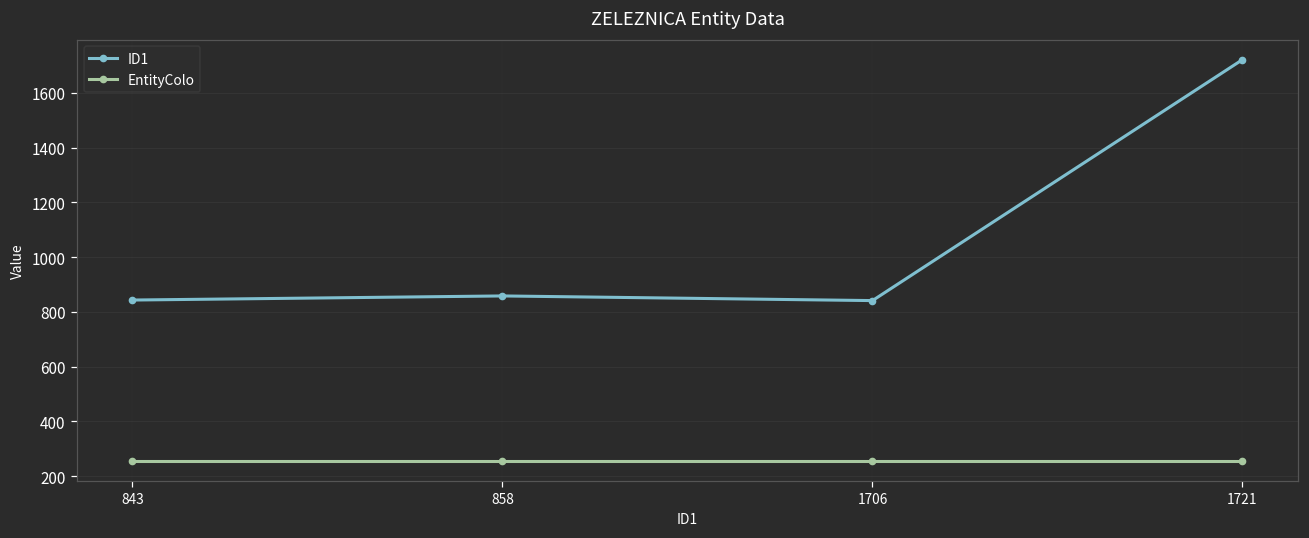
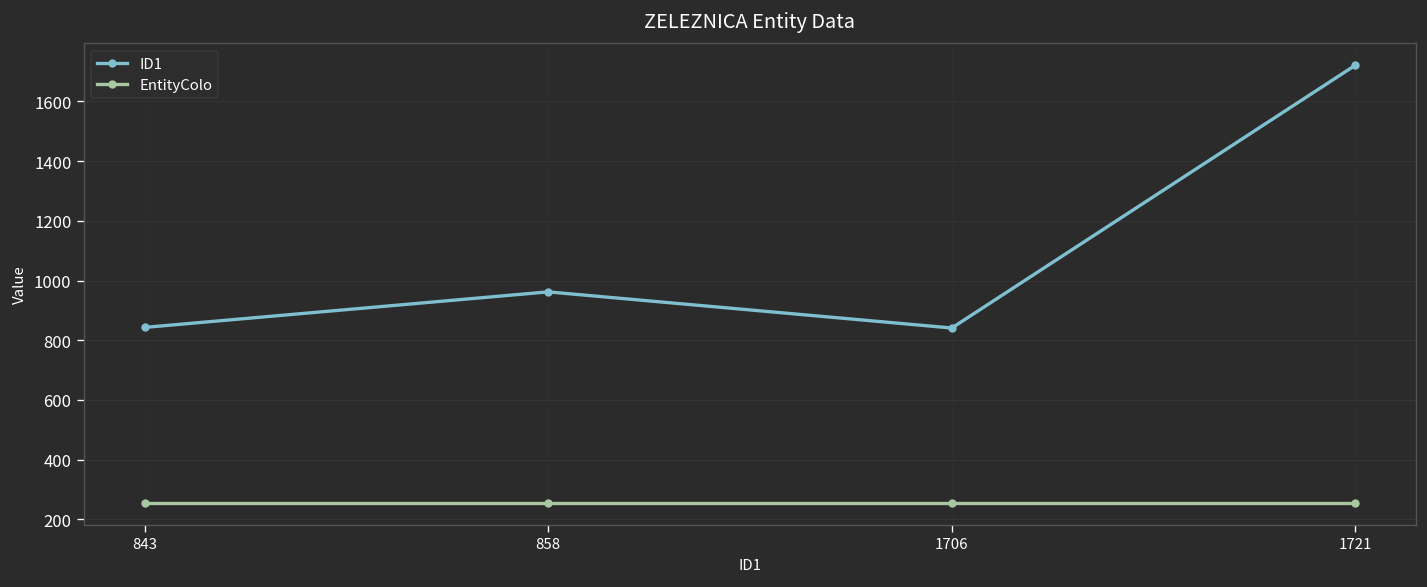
ID1, 858: 860 -> 960
